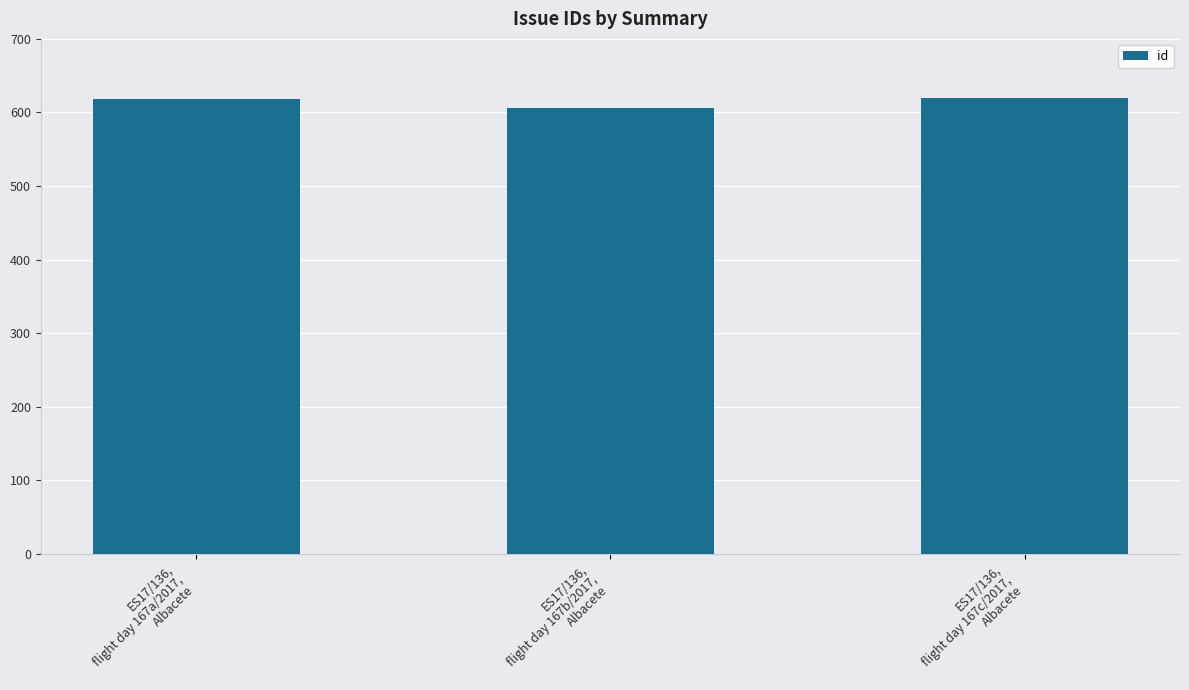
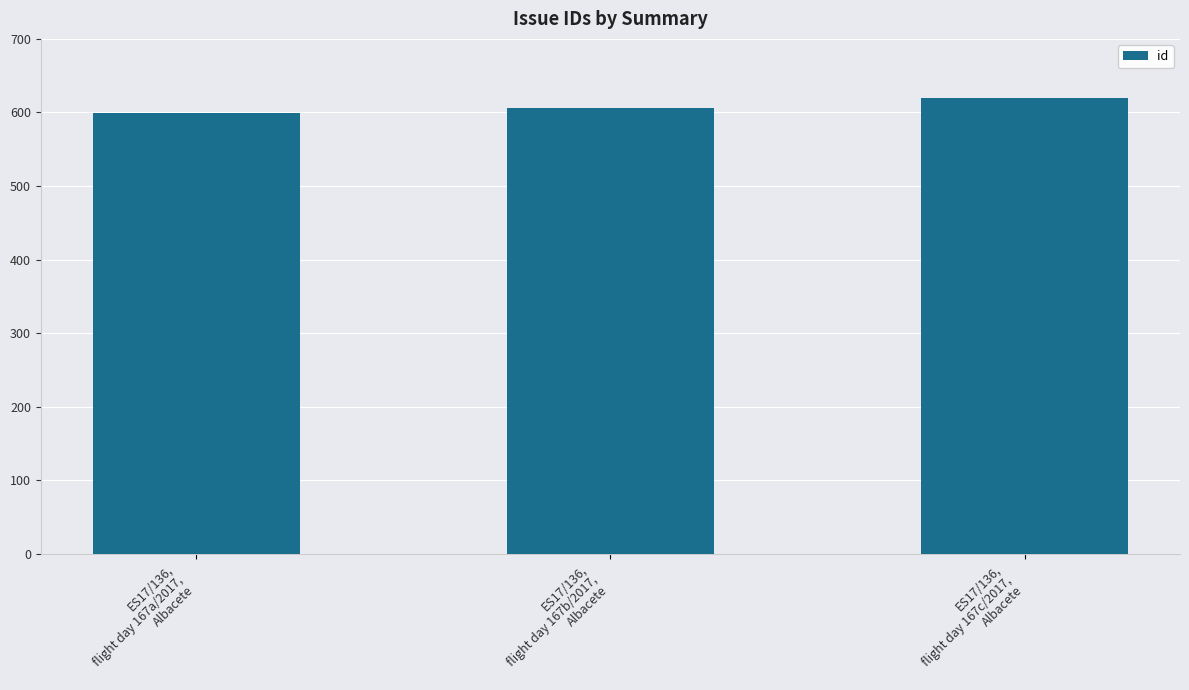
ES17/136, flight day 167a/2017, Albacete: 620 -> 600
